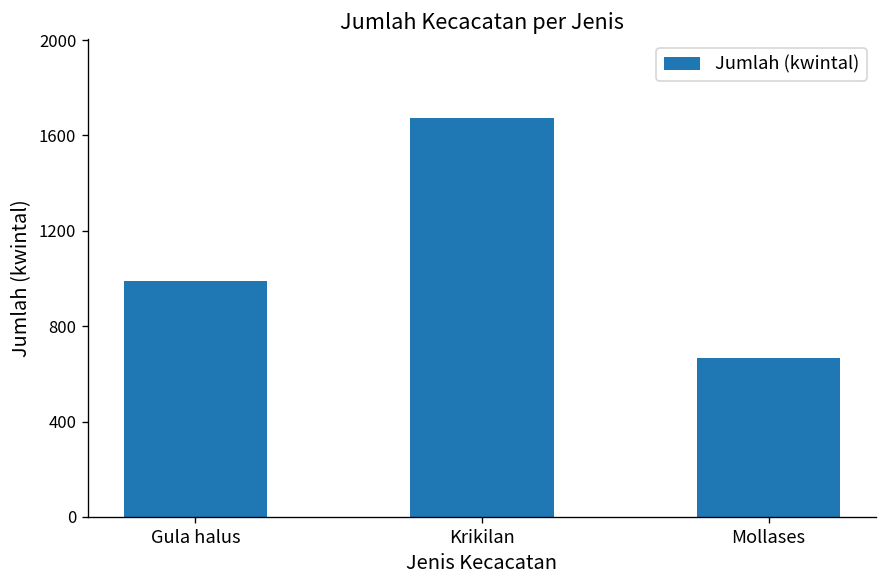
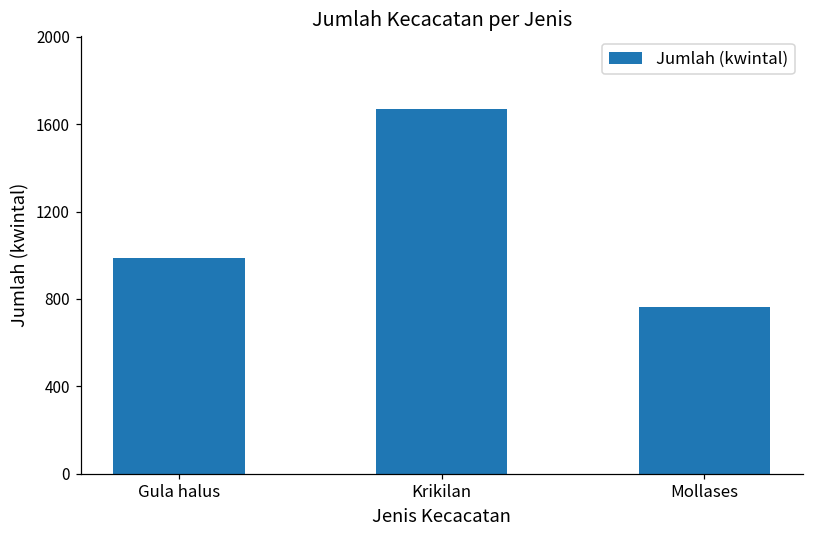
Mollases: 670 -> 760
